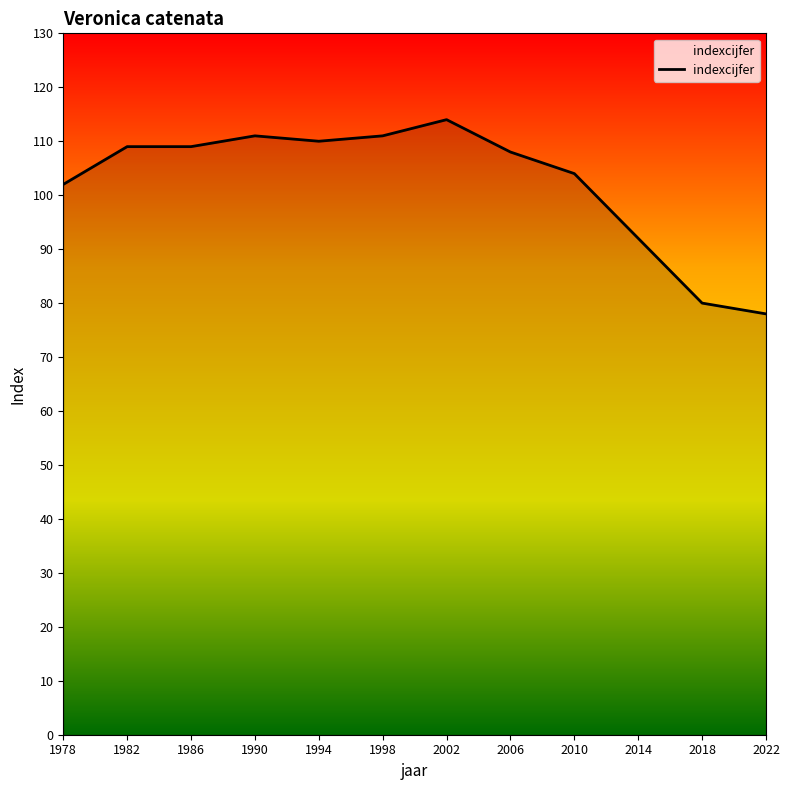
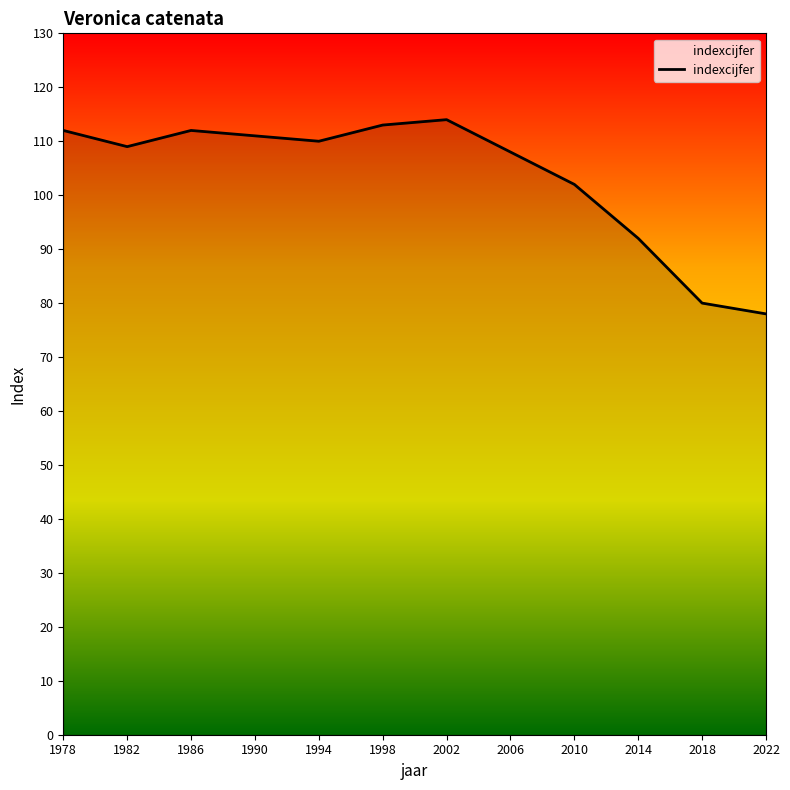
1978: 102 -> 112
1986: 109 -> 112
1998: 111 -> 113
2010: 104 -> 102
